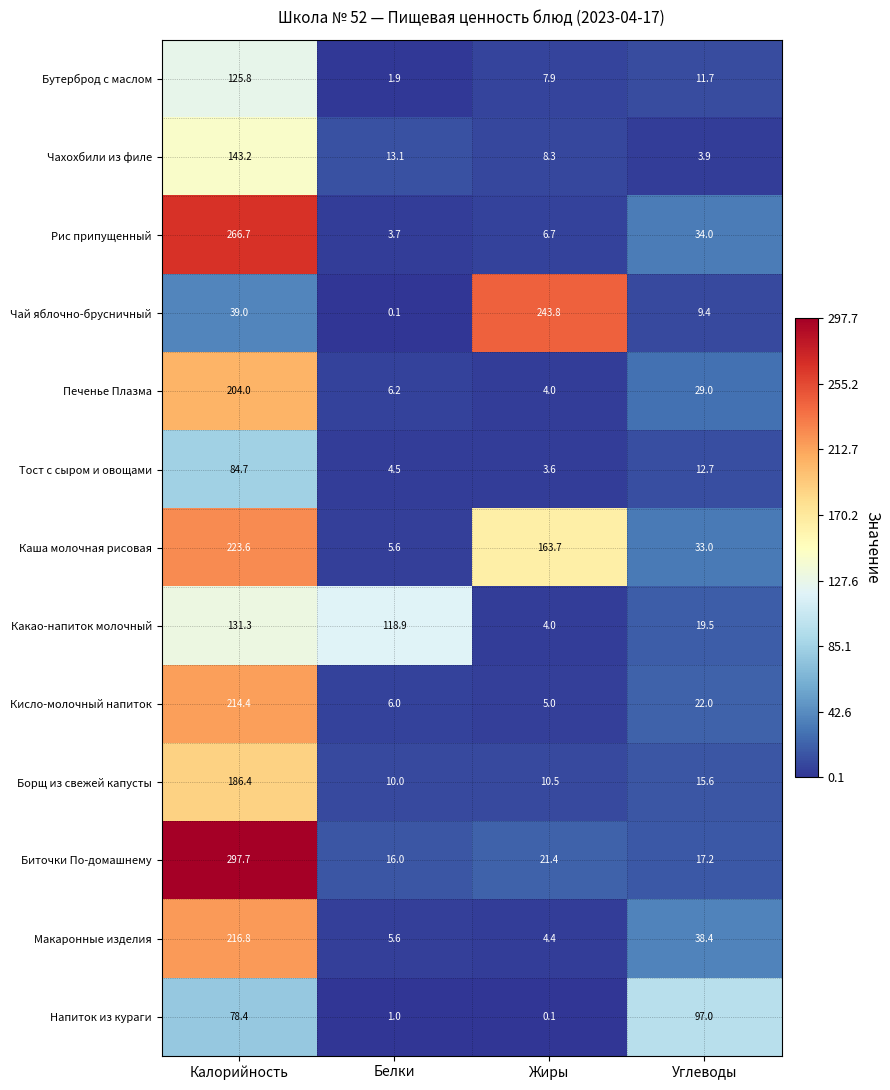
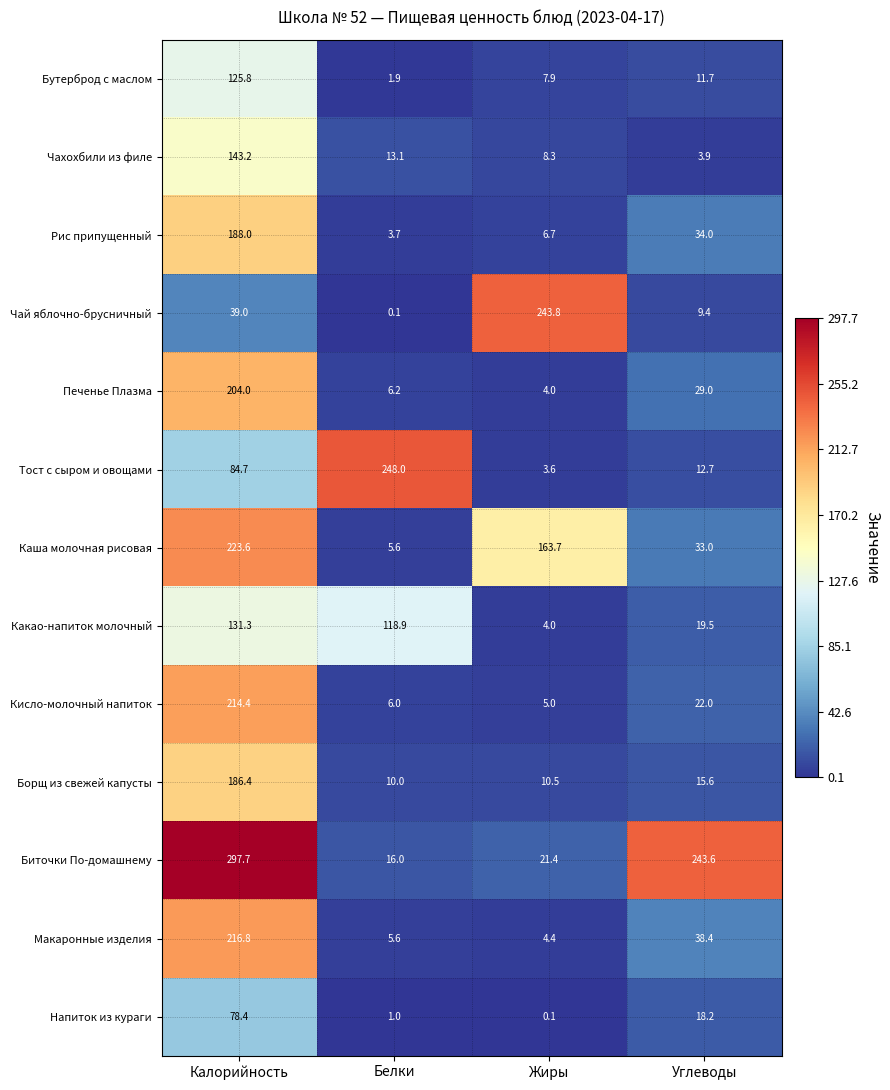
Рис припущенный, Калорийность: 266.7 -> 188.0
Тост с сыром и овощами, Белки: 4.5 -> 248.0
Биточки По-домашнему, Углеводы: 17.2 -> 243.6
Напиток из кураги, Углеводы: 97.0 -> 18.2
